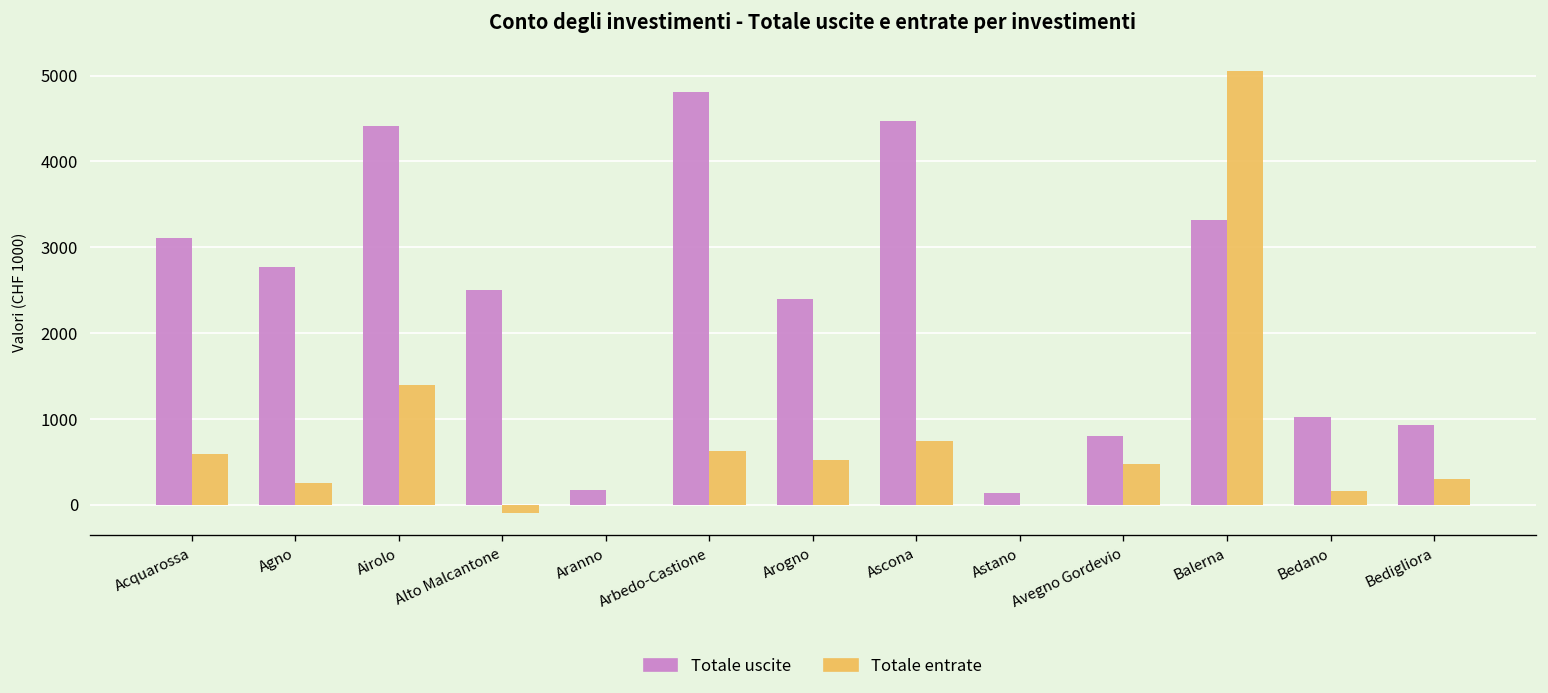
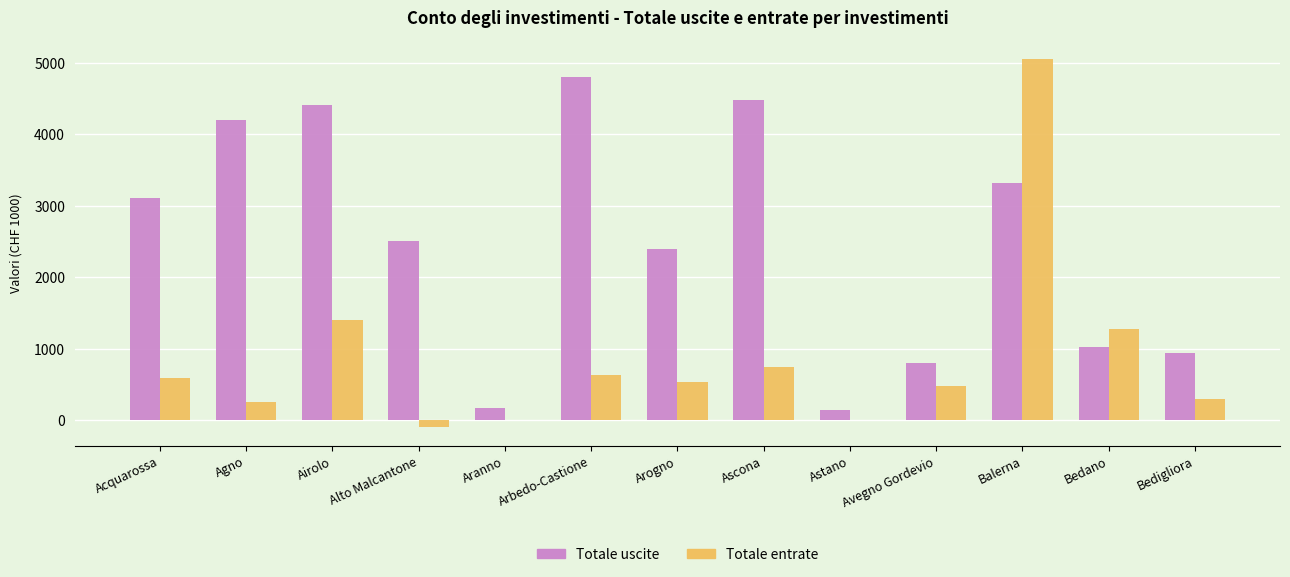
Totale uscite, Agno: 2800 -> 4200
Totale entrate, Bedano: 200 -> 1300
